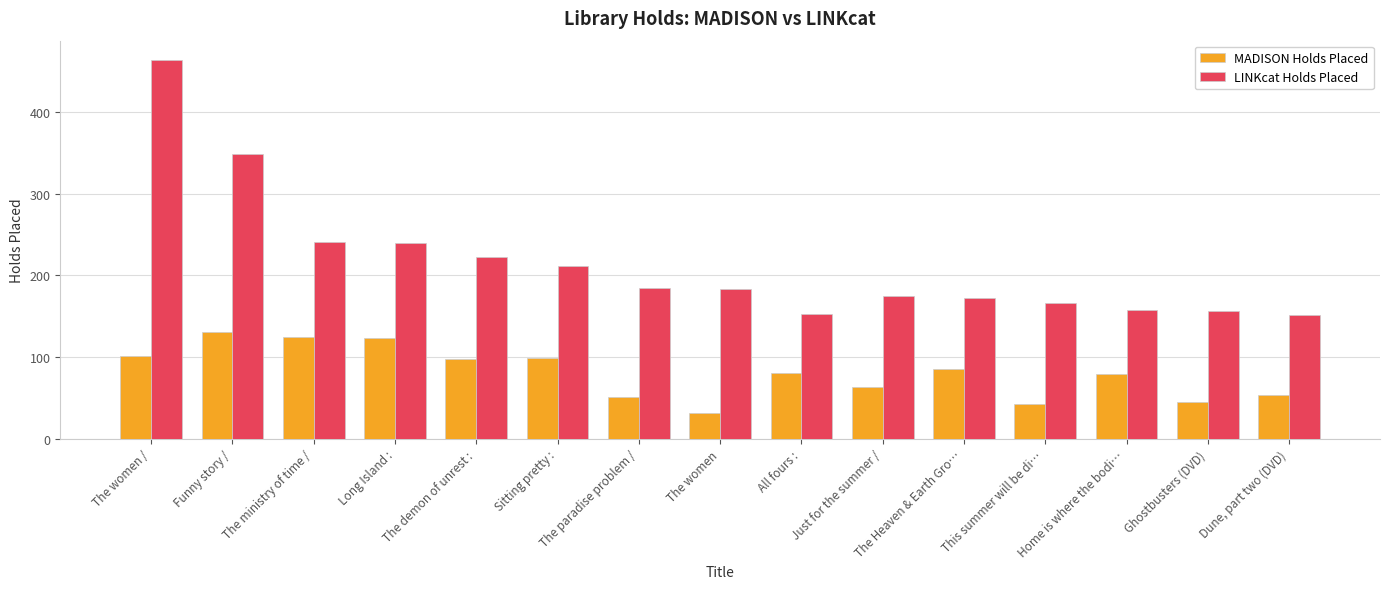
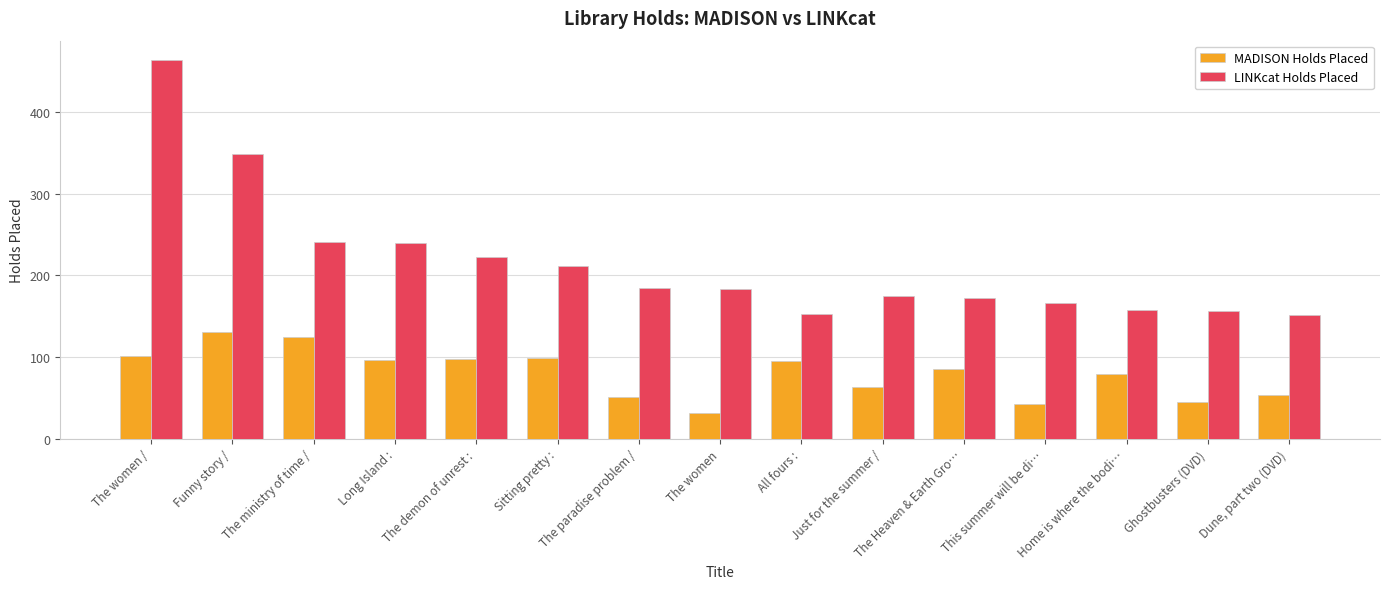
MADISON Holds Placed, Long Island :: 120 -> 100
MADISON Holds Placed, All fours :: 80 -> 100
